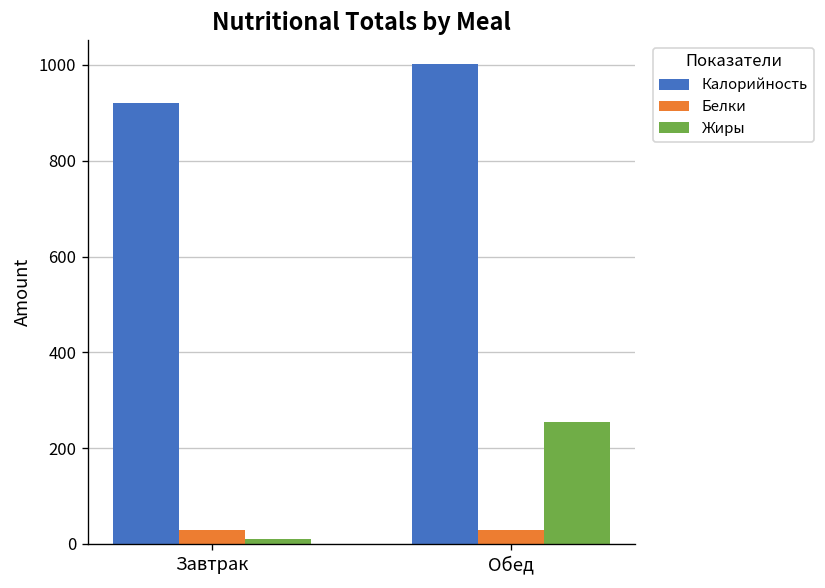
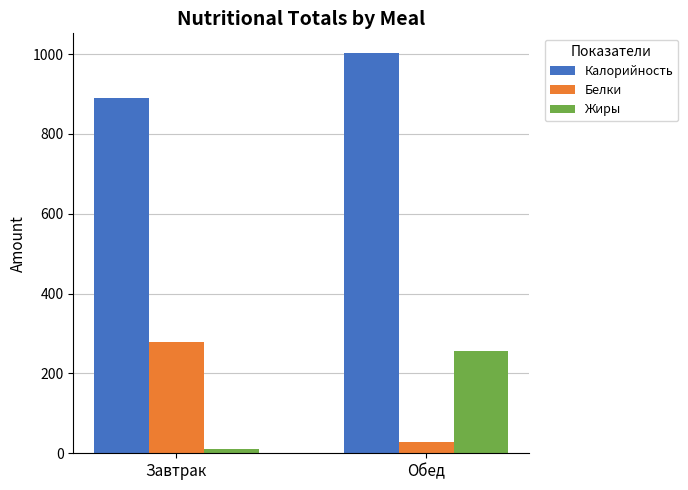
Калорийность, Завтрак: 920 -> 890
Белки, Завтрак: 30 -> 280
